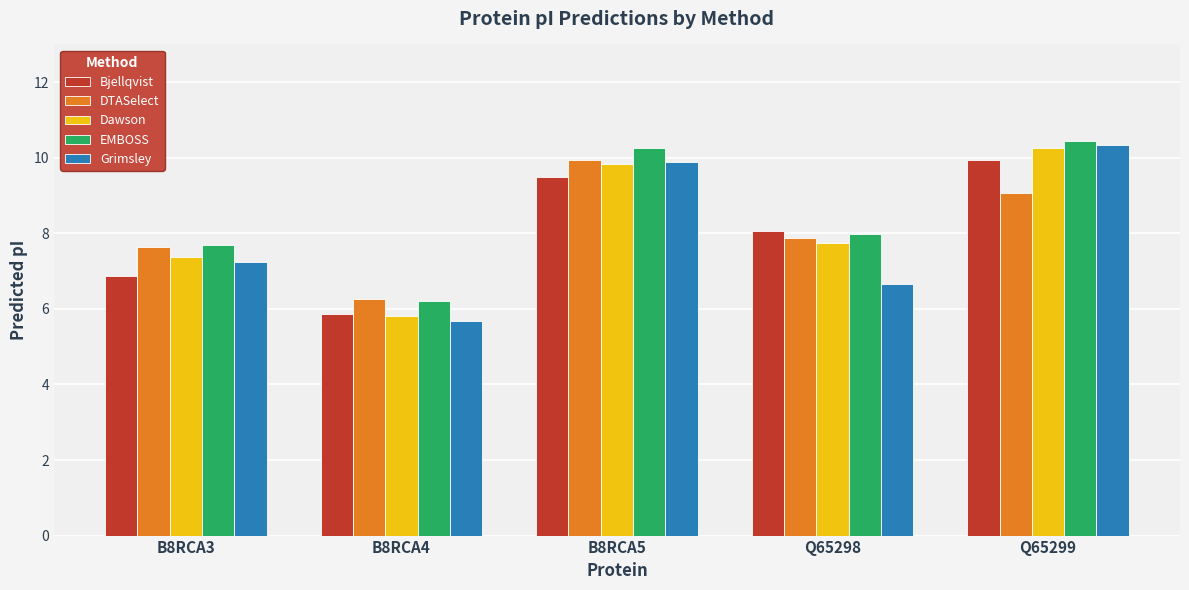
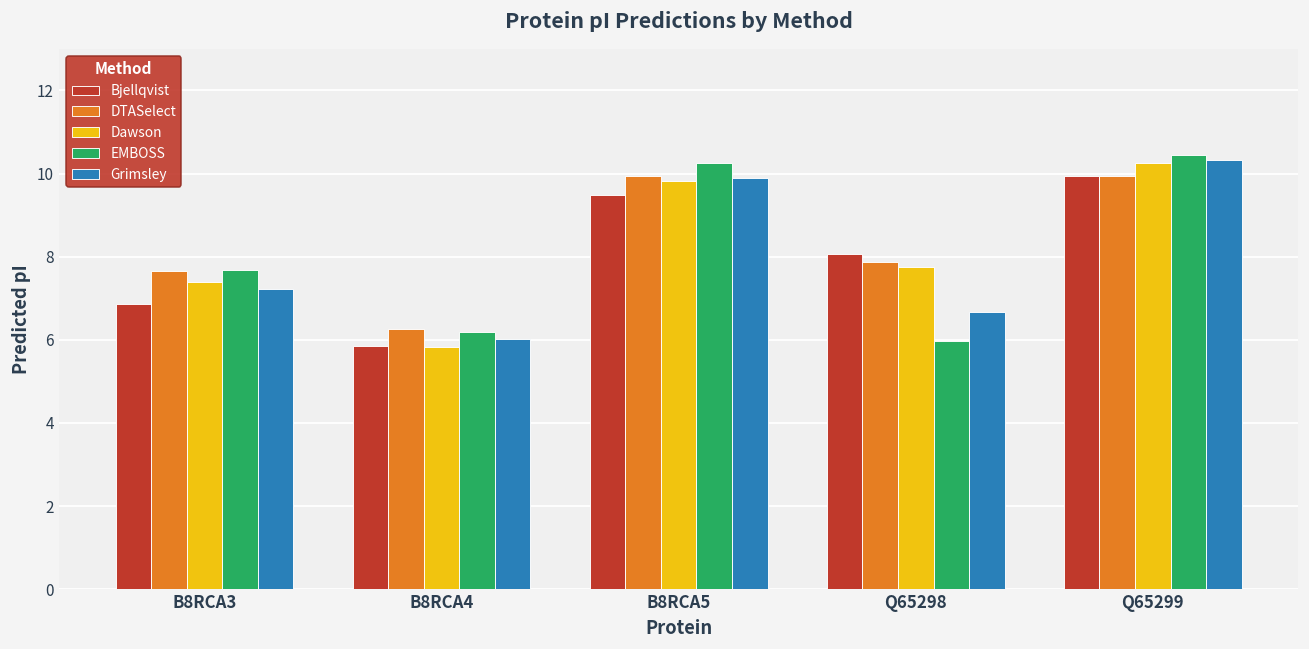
Grimsley, B8RCA4: 5.7 -> 6.0
EMBOSS, Q65298: 8.0 -> 6.0
DTASelect, Q65299: 9.1 -> 9.9
